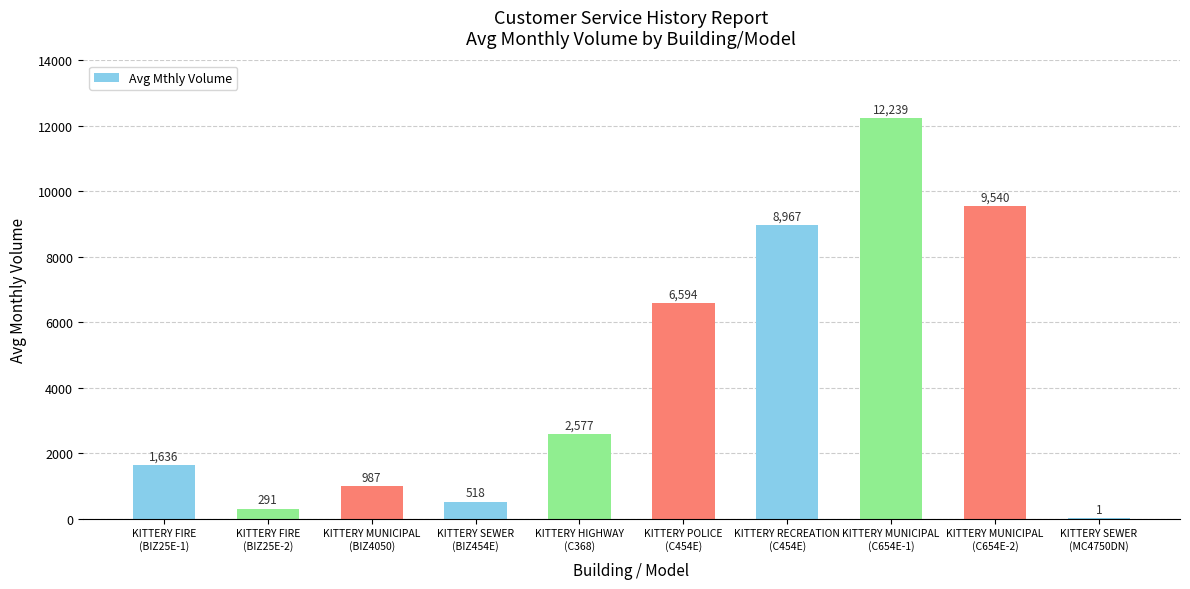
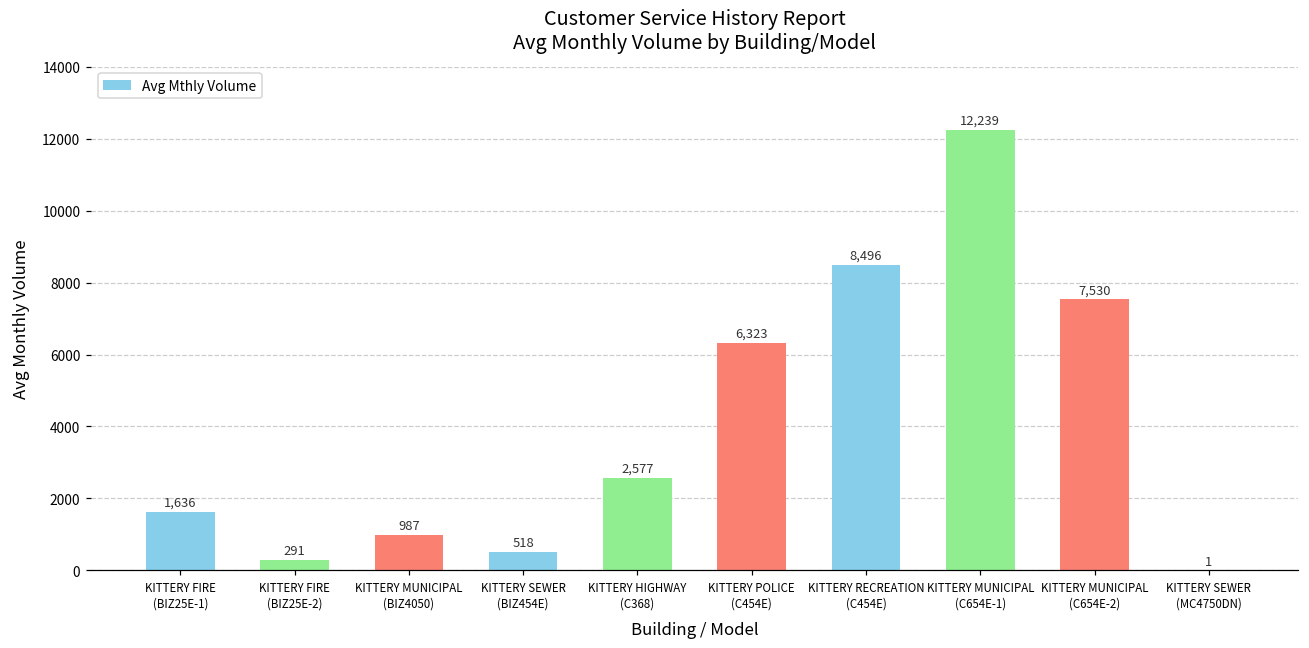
KITTERY POLICE (C454E): 6,594 -> 6,323
KITTERY RECREATION (C454E): 8,967 -> 8,496
KITTERY MUNICIPAL (C654E-2): 9,540 -> 7,530
